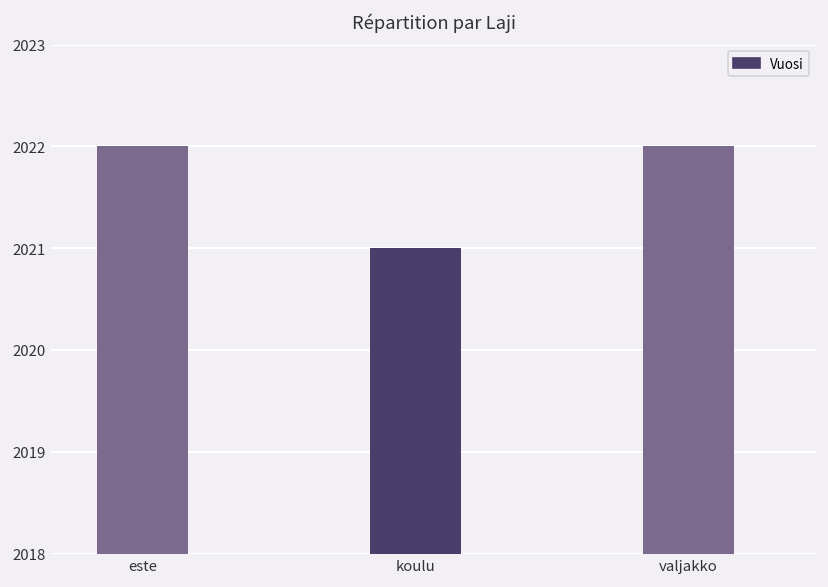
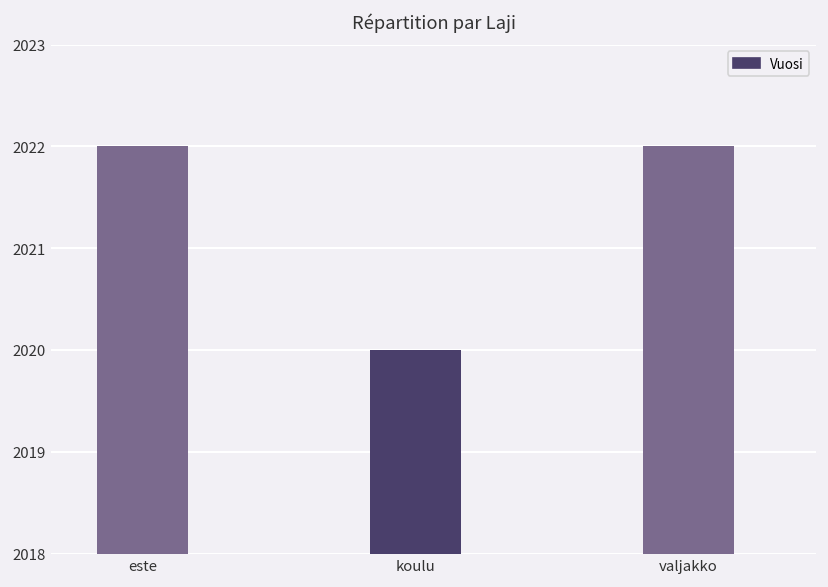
koulu: 2021 -> 2020
